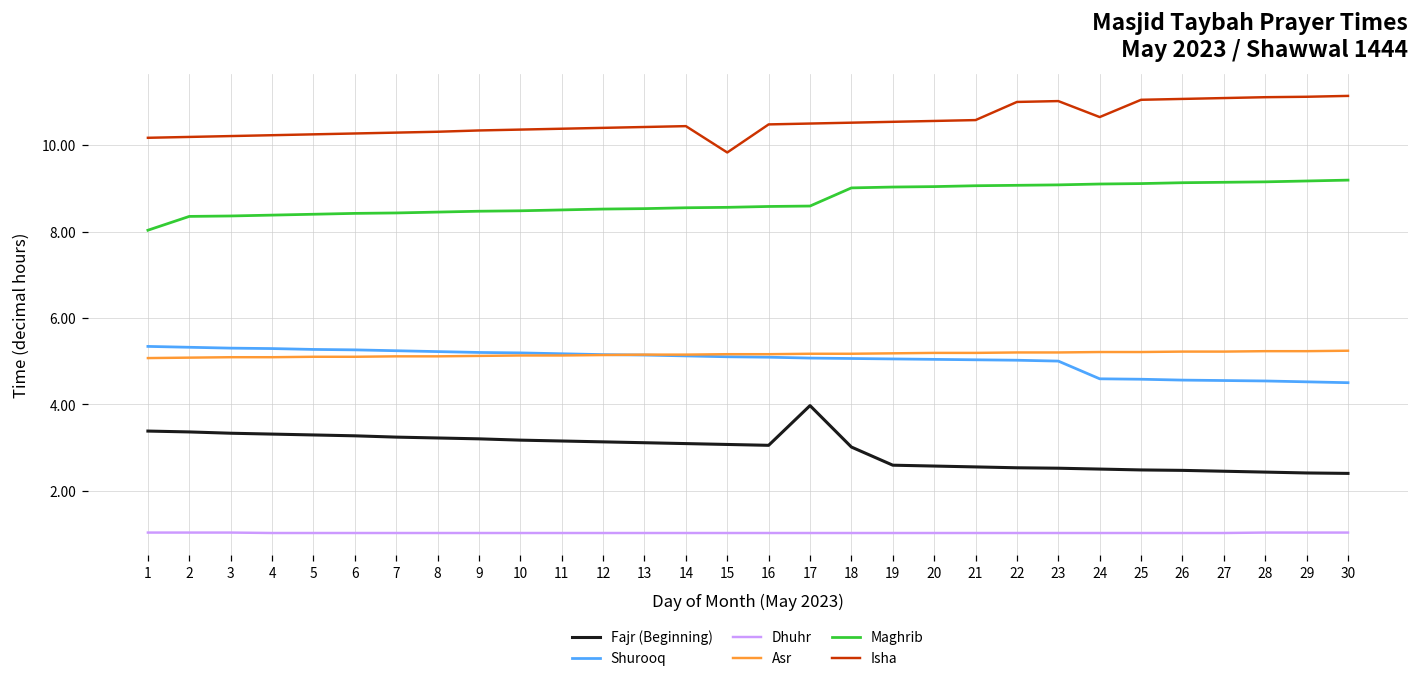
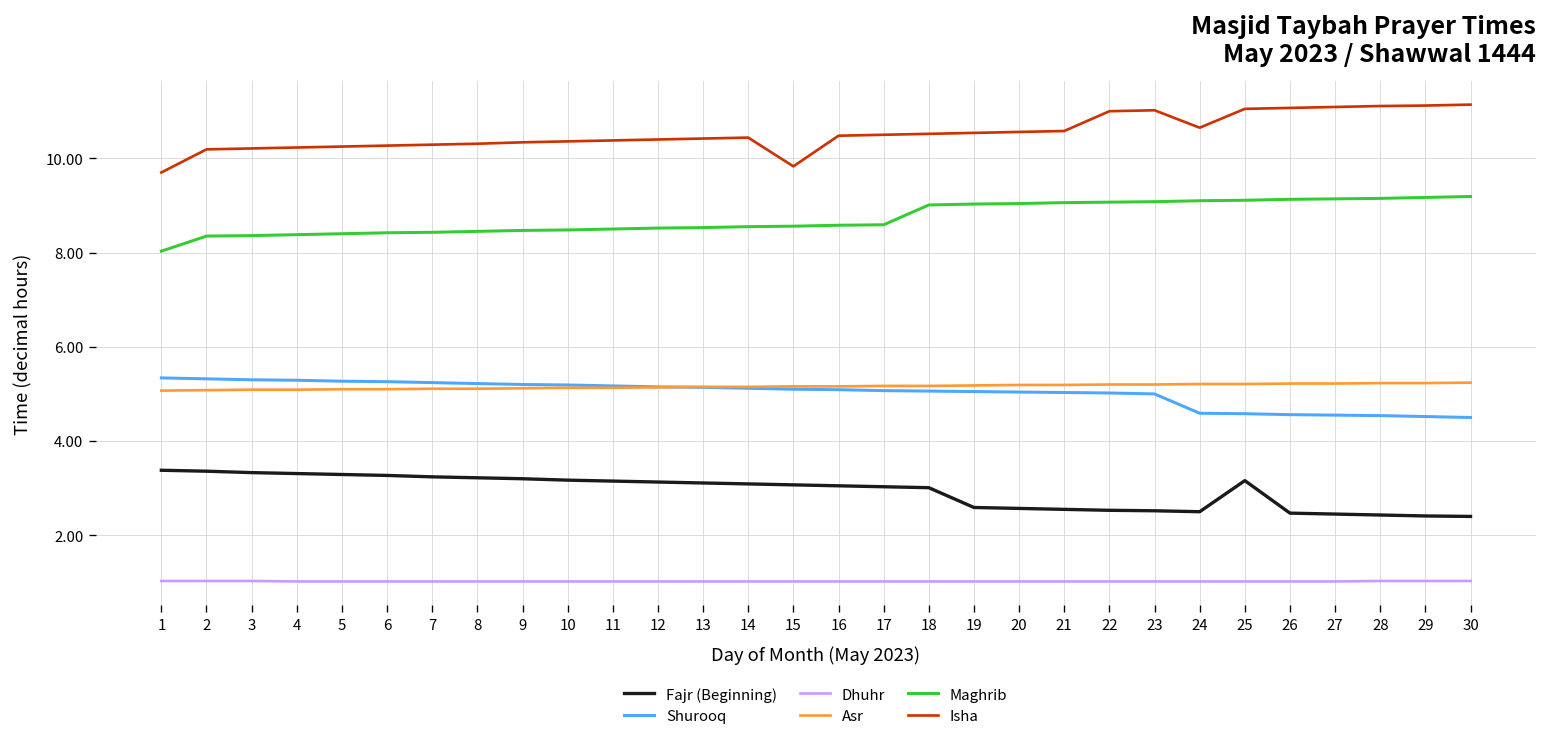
Isha, 1: 10.2 -> 9.7
Fajr (Beginning), 17: 4.0 -> 3.0
Fajr (Beginning), 25: 2.5 -> 3.2
